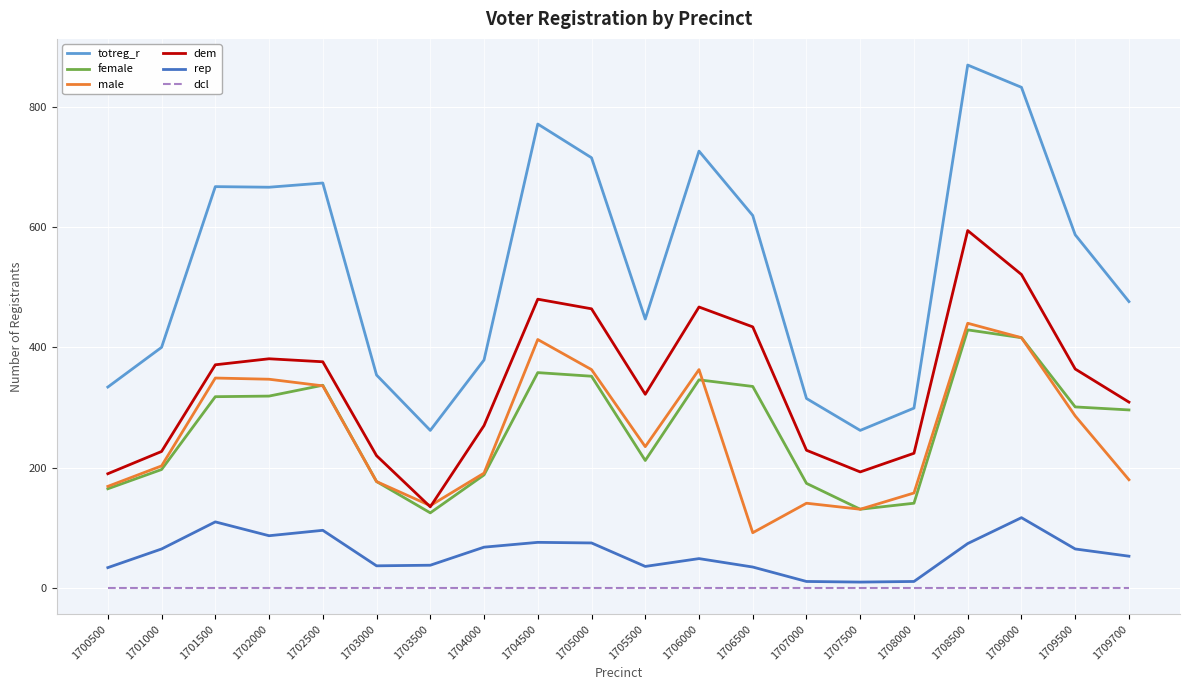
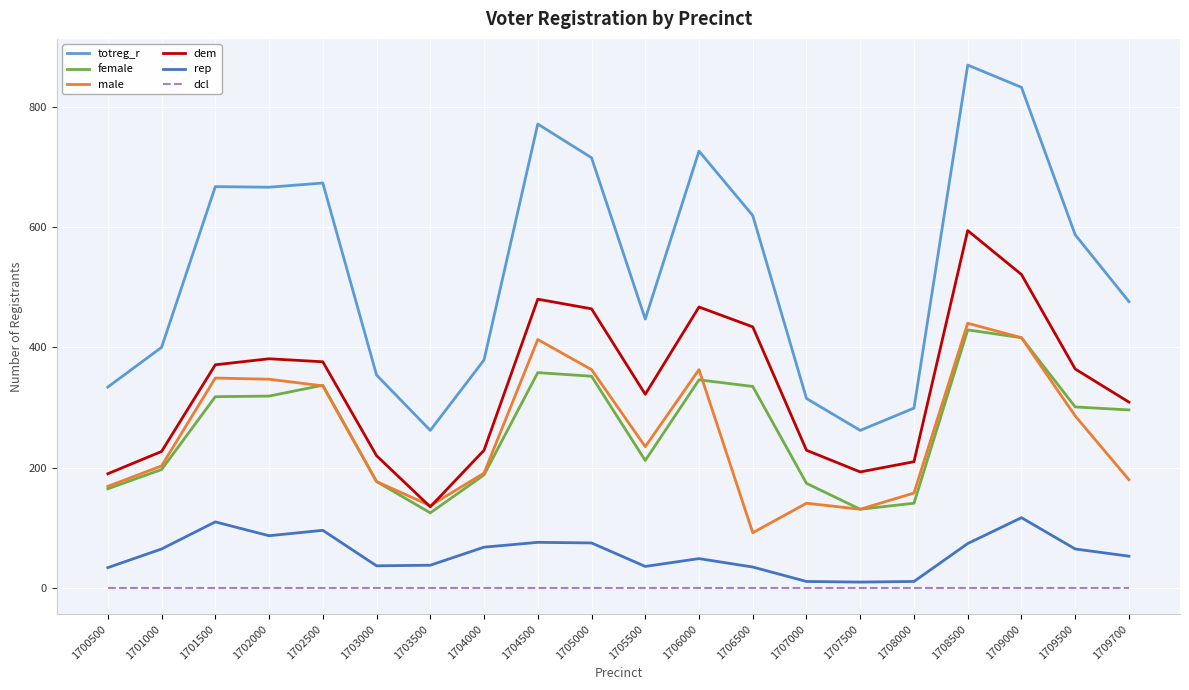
dem, 1704000: 270 -> 230
dem, 1708000: 220 -> 210
